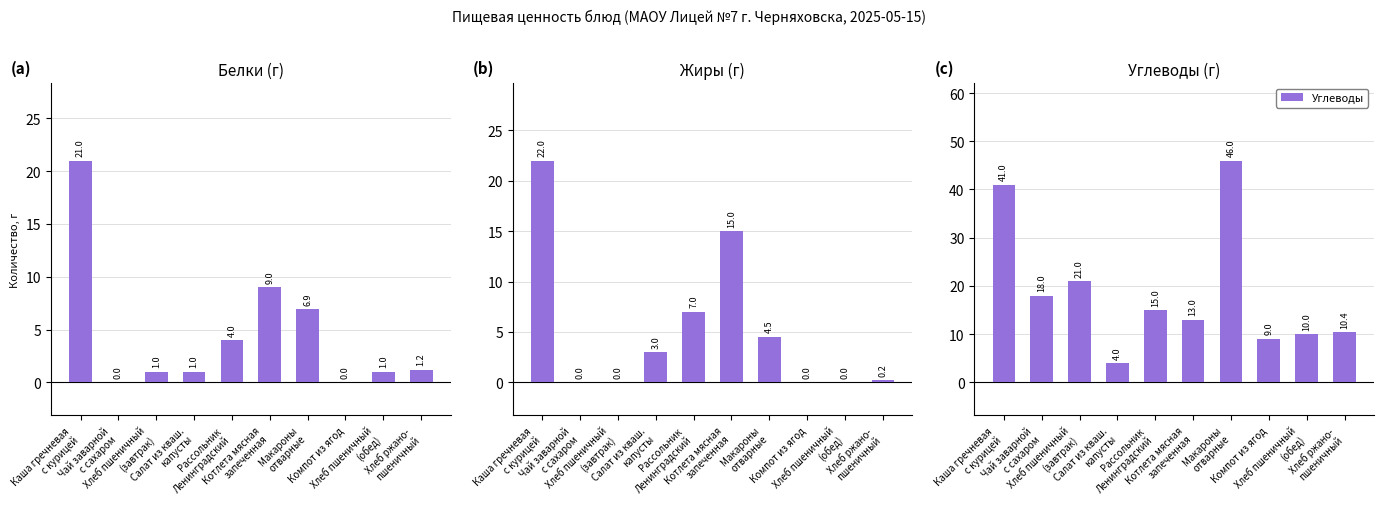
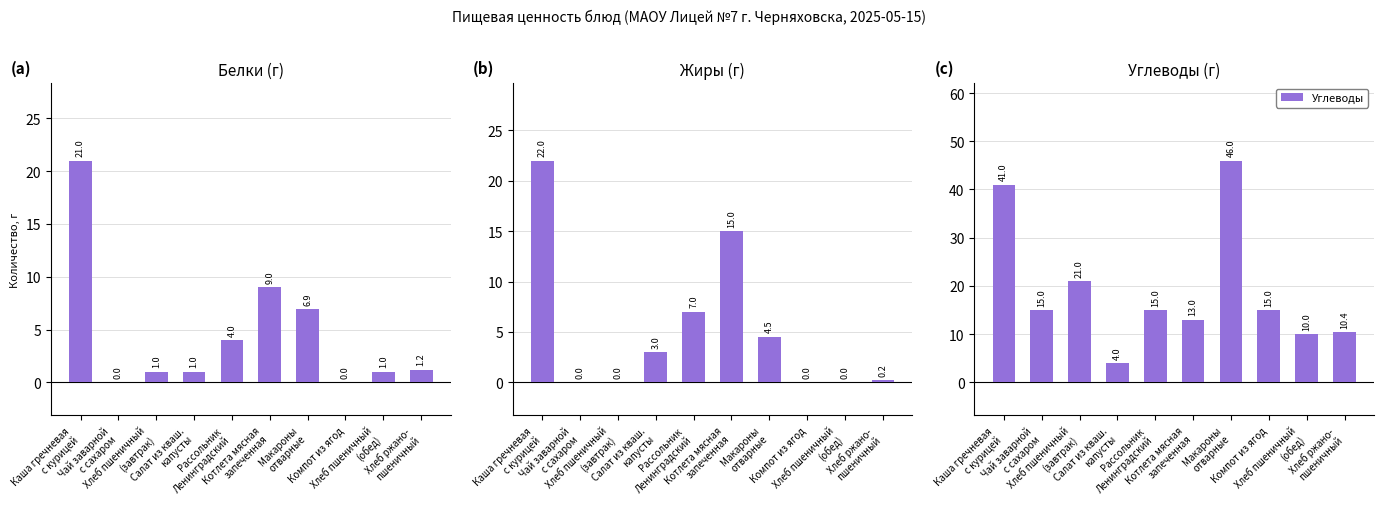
Углеводы (г), Чай заварной с сахаром: 18.0 -> 15.0
Углеводы (г), Компот из ягод: 9.0 -> 15.0
